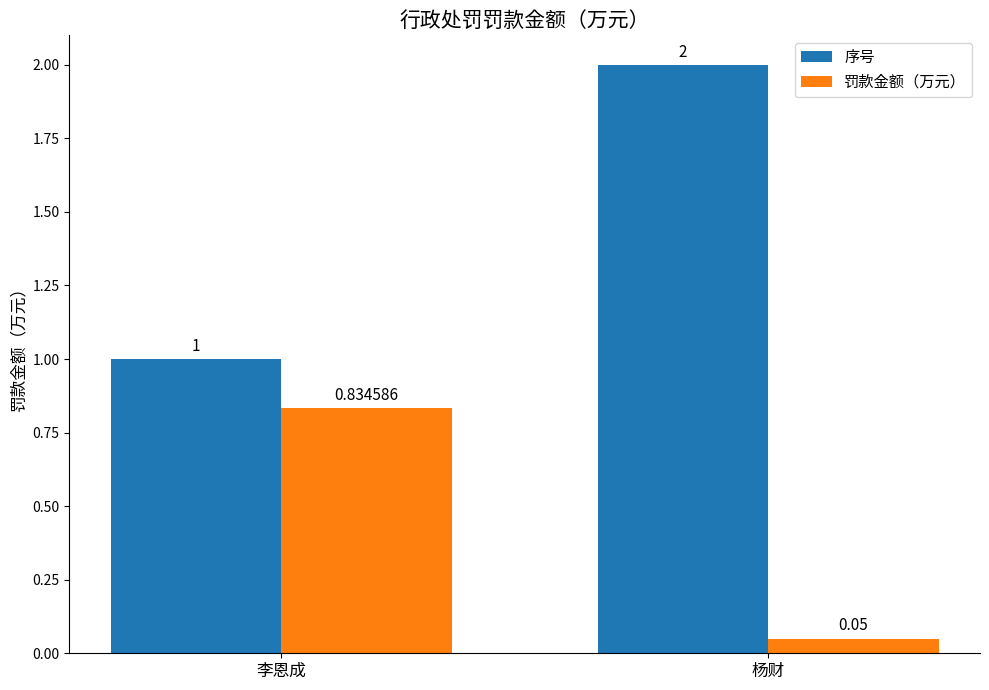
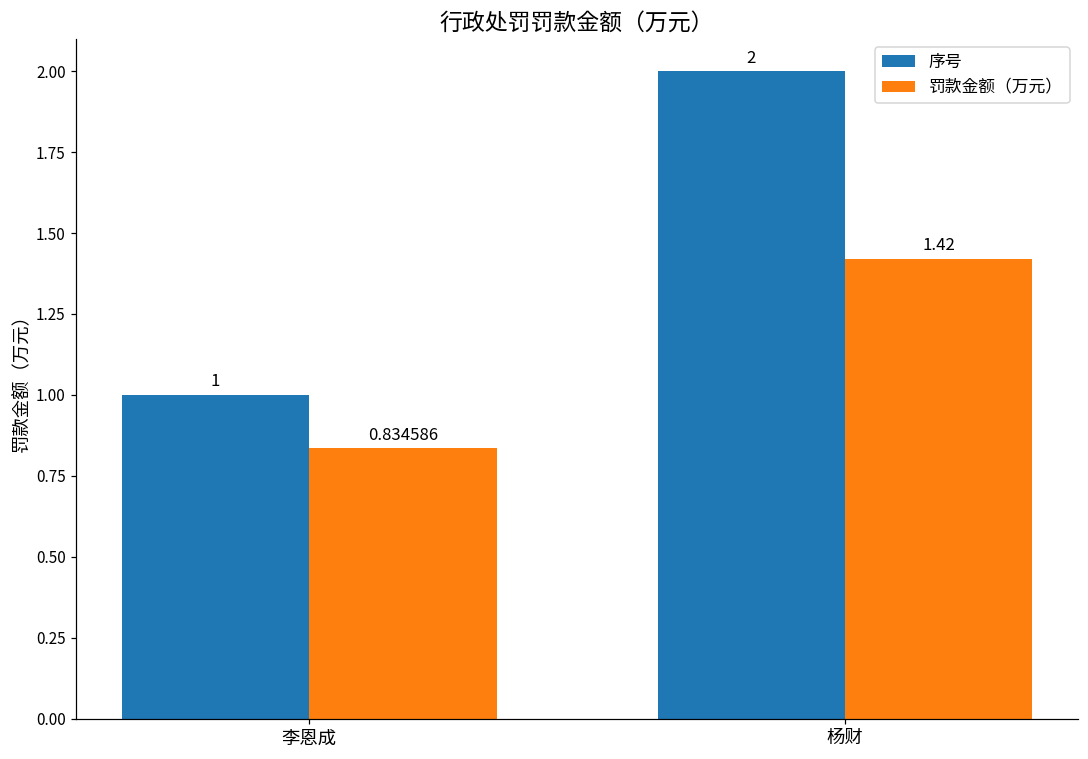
罚款金额（万元）, 杨财: 0.05 -> 1.42
